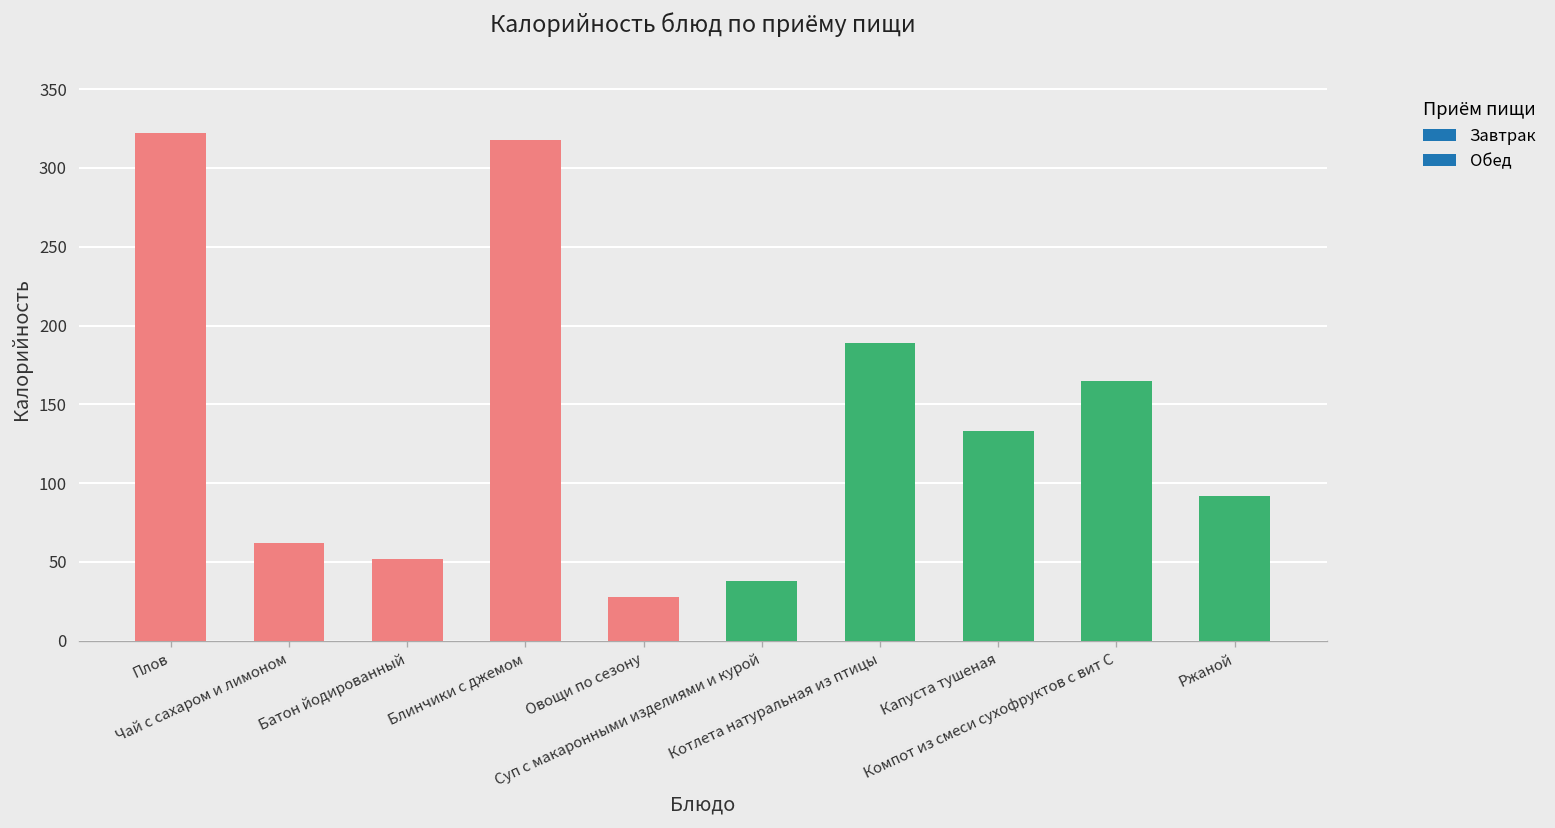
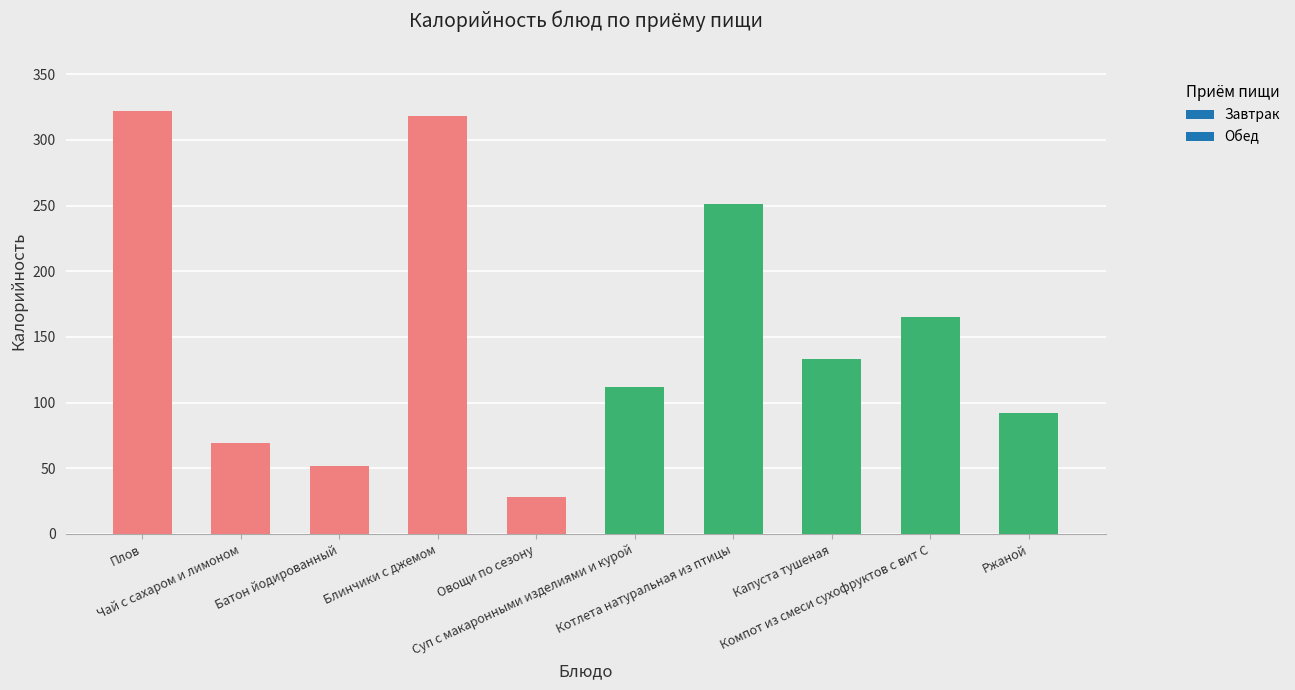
Чай с сахаром и лимоном: 62 -> 69
Суп с макаронными изделиями и курой: 38 -> 112
Котлета натуральная из птицы: 189 -> 251
